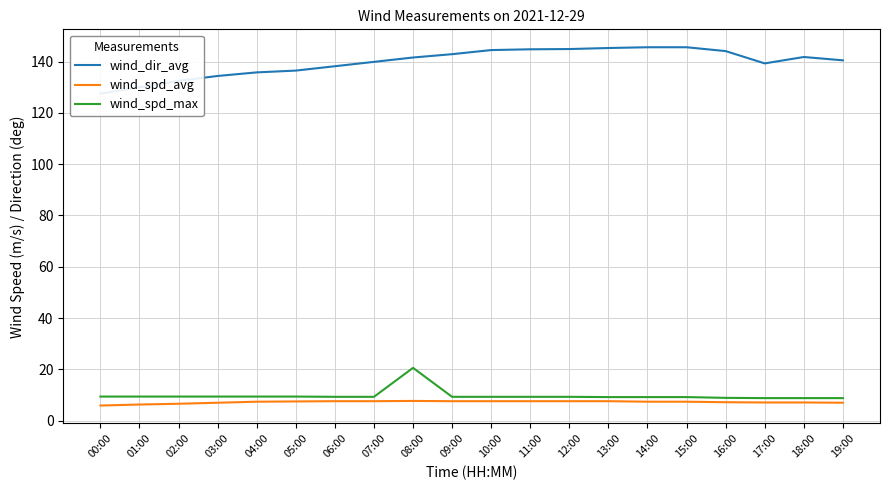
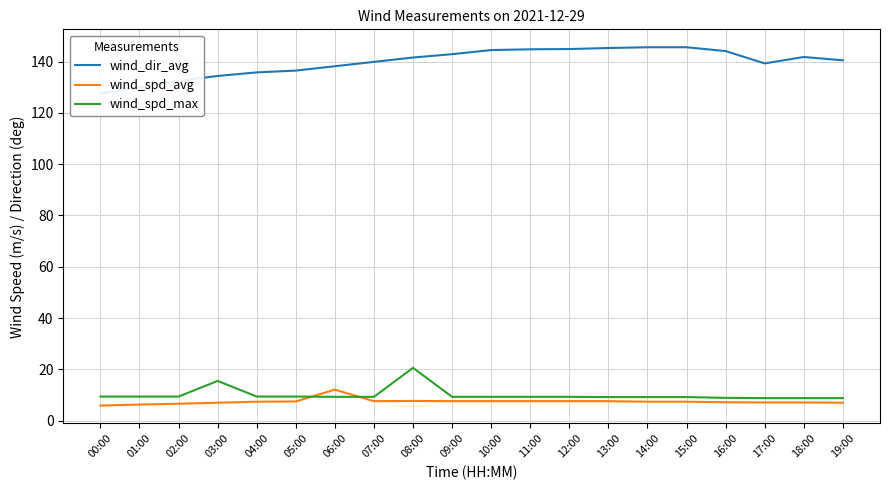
wind_spd_max, 03:00: 9 -> 16
wind_spd_avg, 06:00: 8 -> 12
